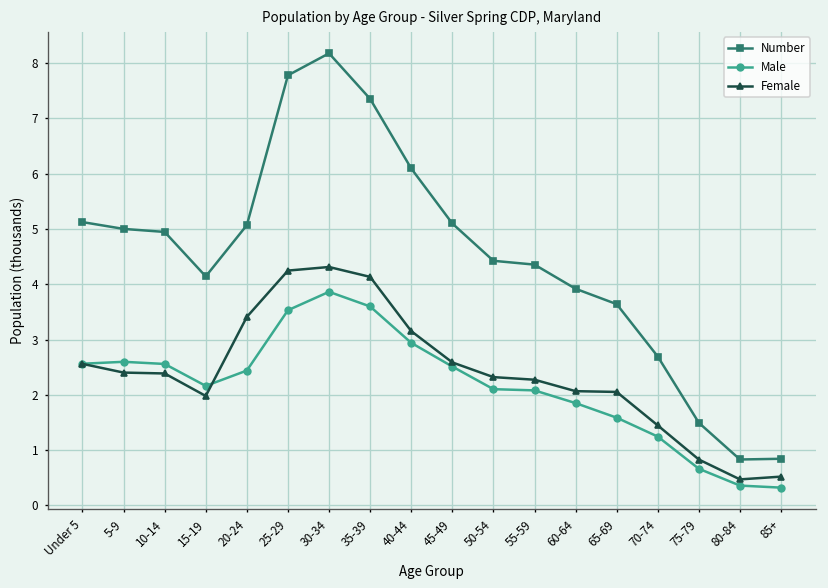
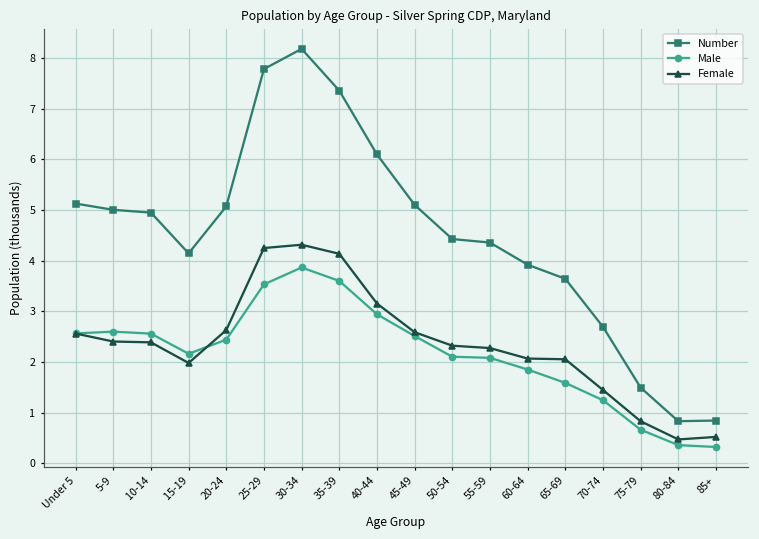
Female, 20-24: 3.4 -> 2.6
